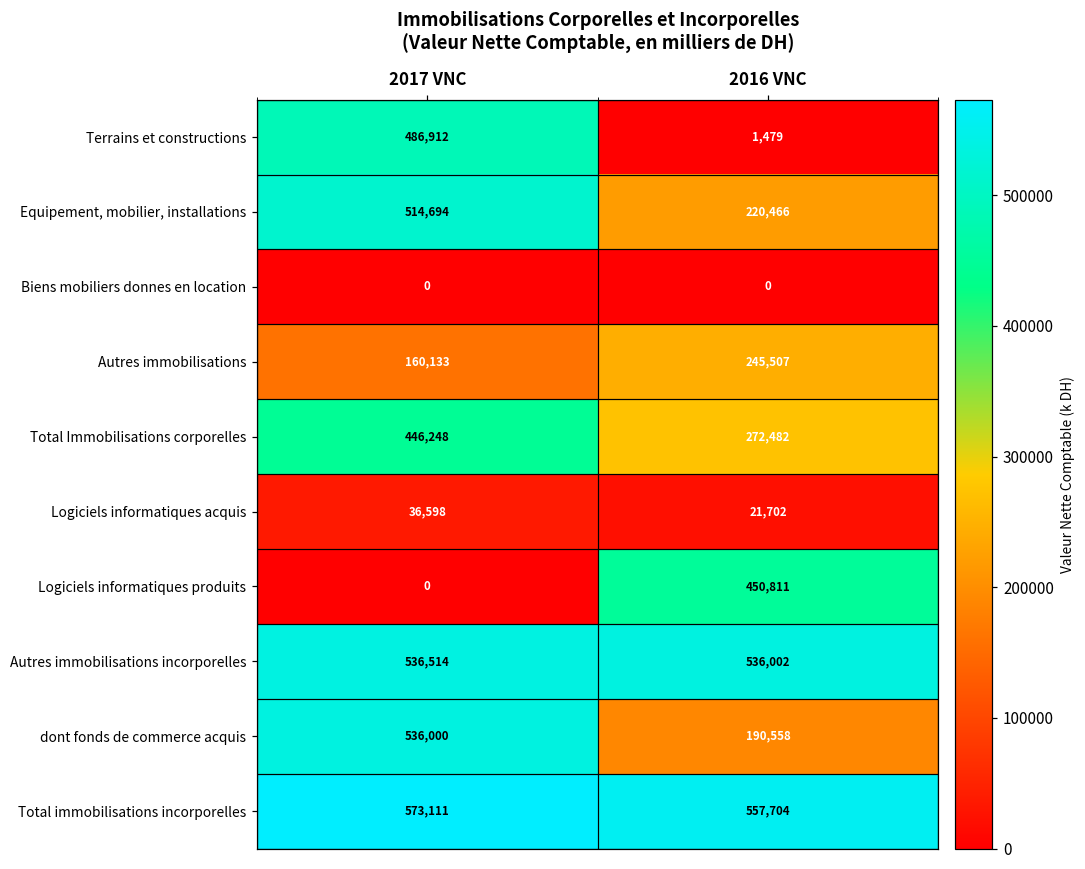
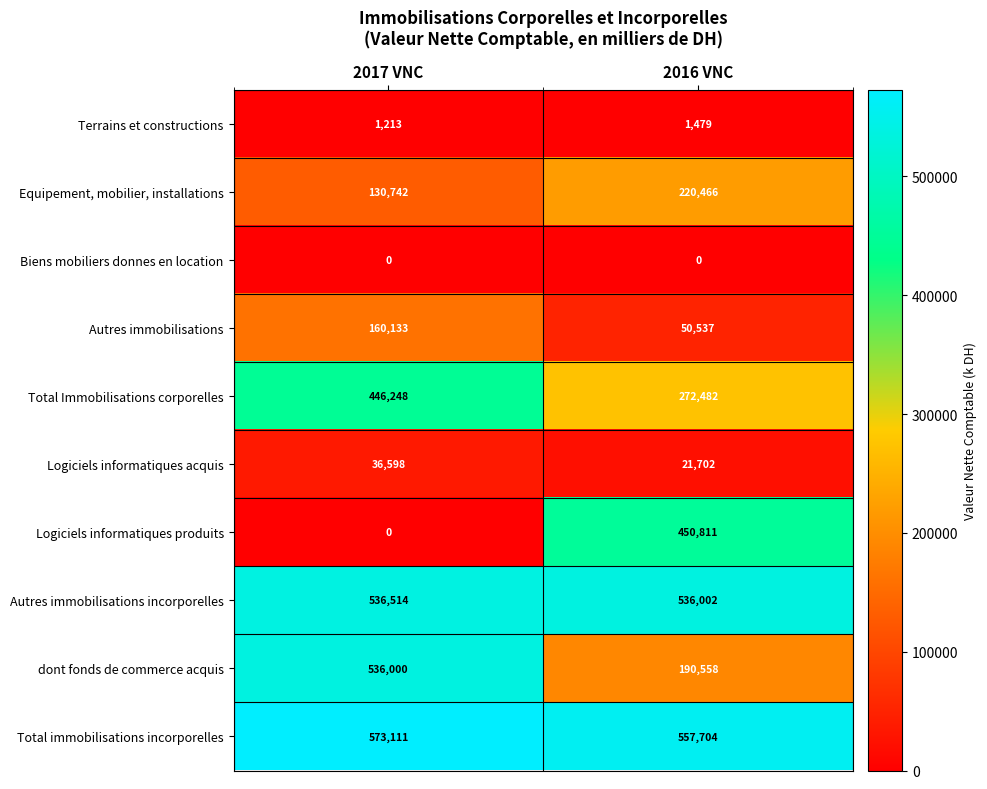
Terrains et constructions, 2017 VNC: 486,912 -> 1,213
Equipement, mobilier, installations, 2017 VNC: 514,694 -> 130,742
Autres immobilisations, 2016 VNC: 245,507 -> 50,537
